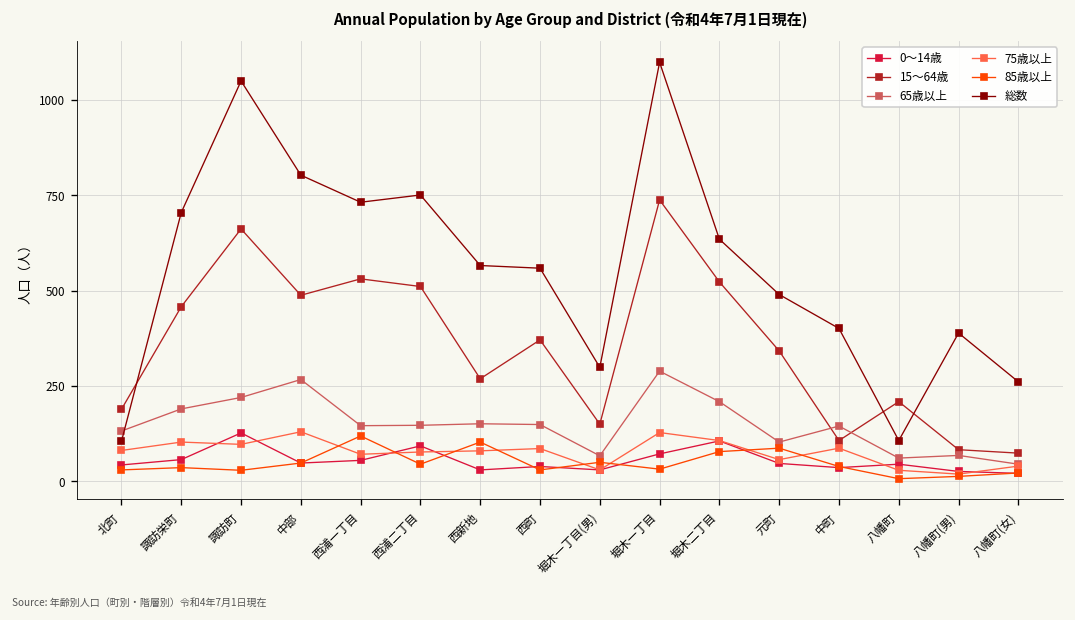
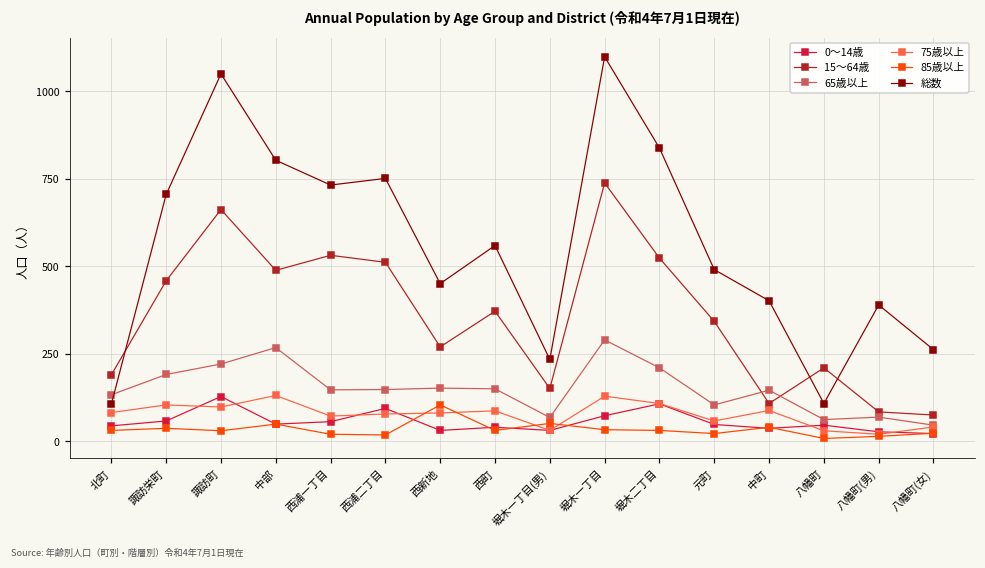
85歳以上, 西浦一丁目: 120 -> 20
85歳以上, 西浦二丁目: 50 -> 20
総数, 西新地: 570 -> 450
総数, 堀木一丁目(男): 300 -> 230
85歳以上, 堀木二丁目: 80 -> 30
総数, 堀木二丁目: 640 -> 840
85歳以上, 元町: 90 -> 20
